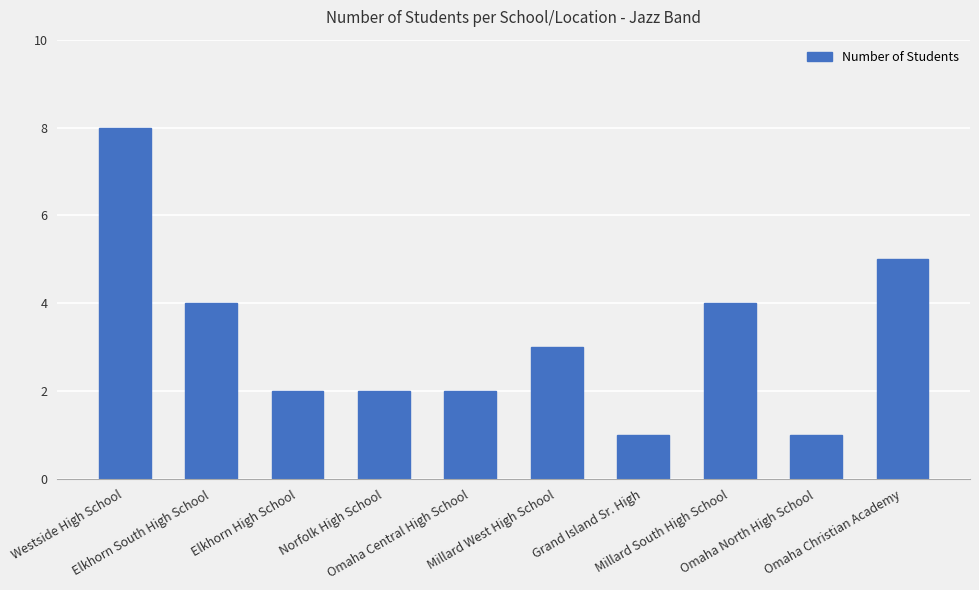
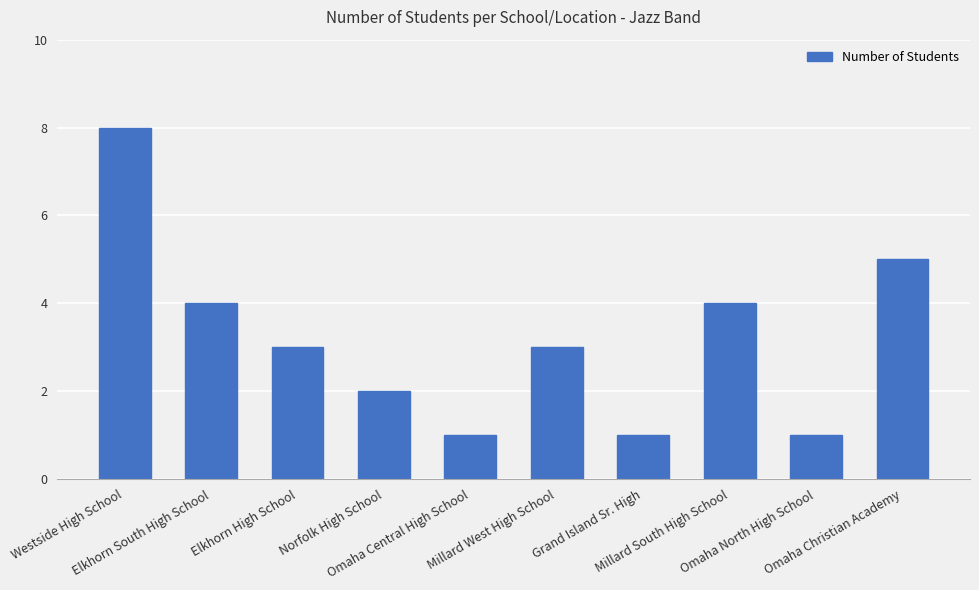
Elkhorn High School: 2 -> 3
Omaha Central High School: 2 -> 1
